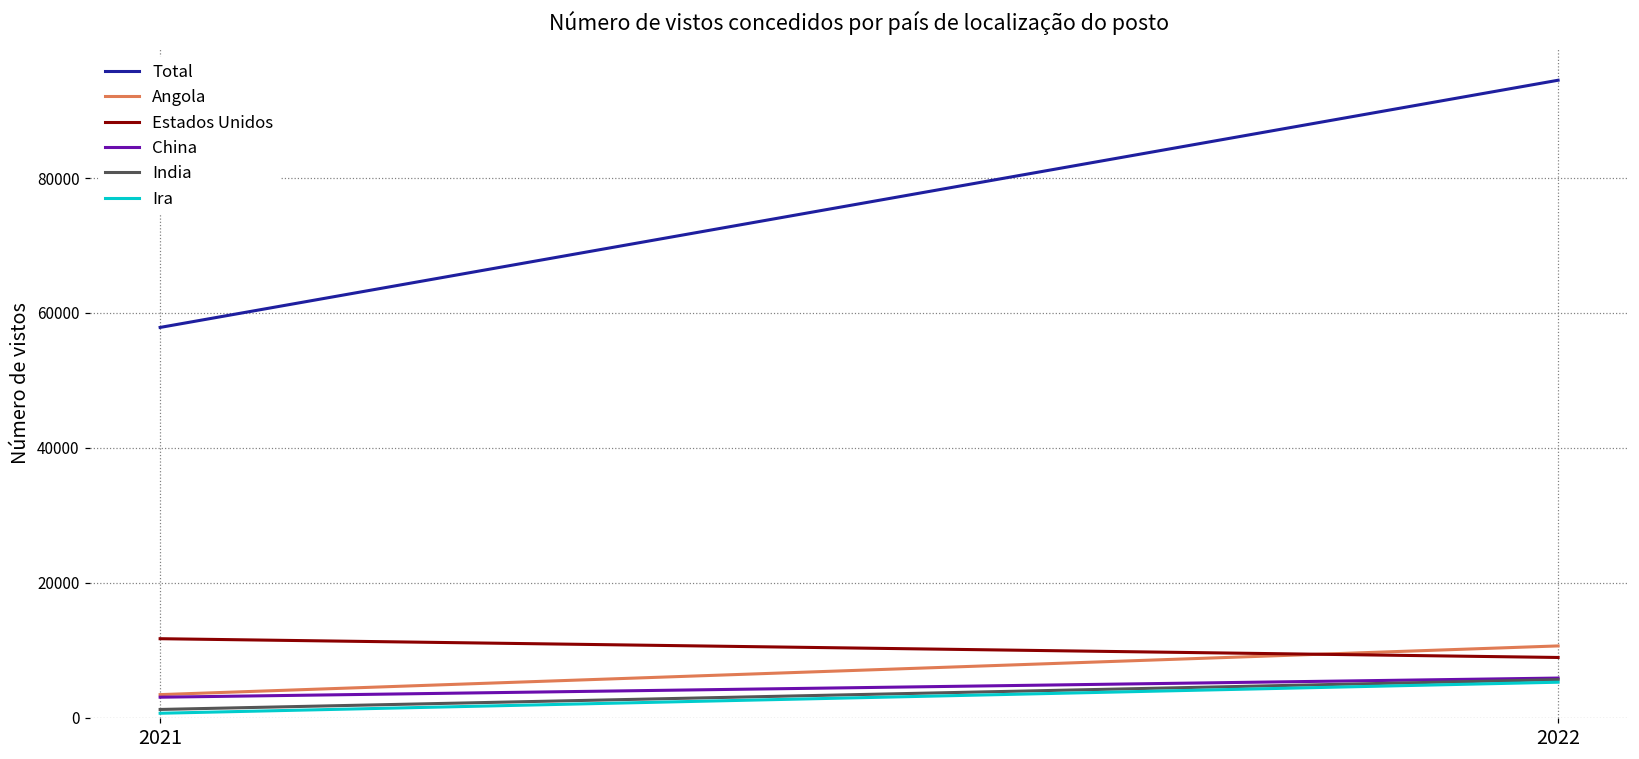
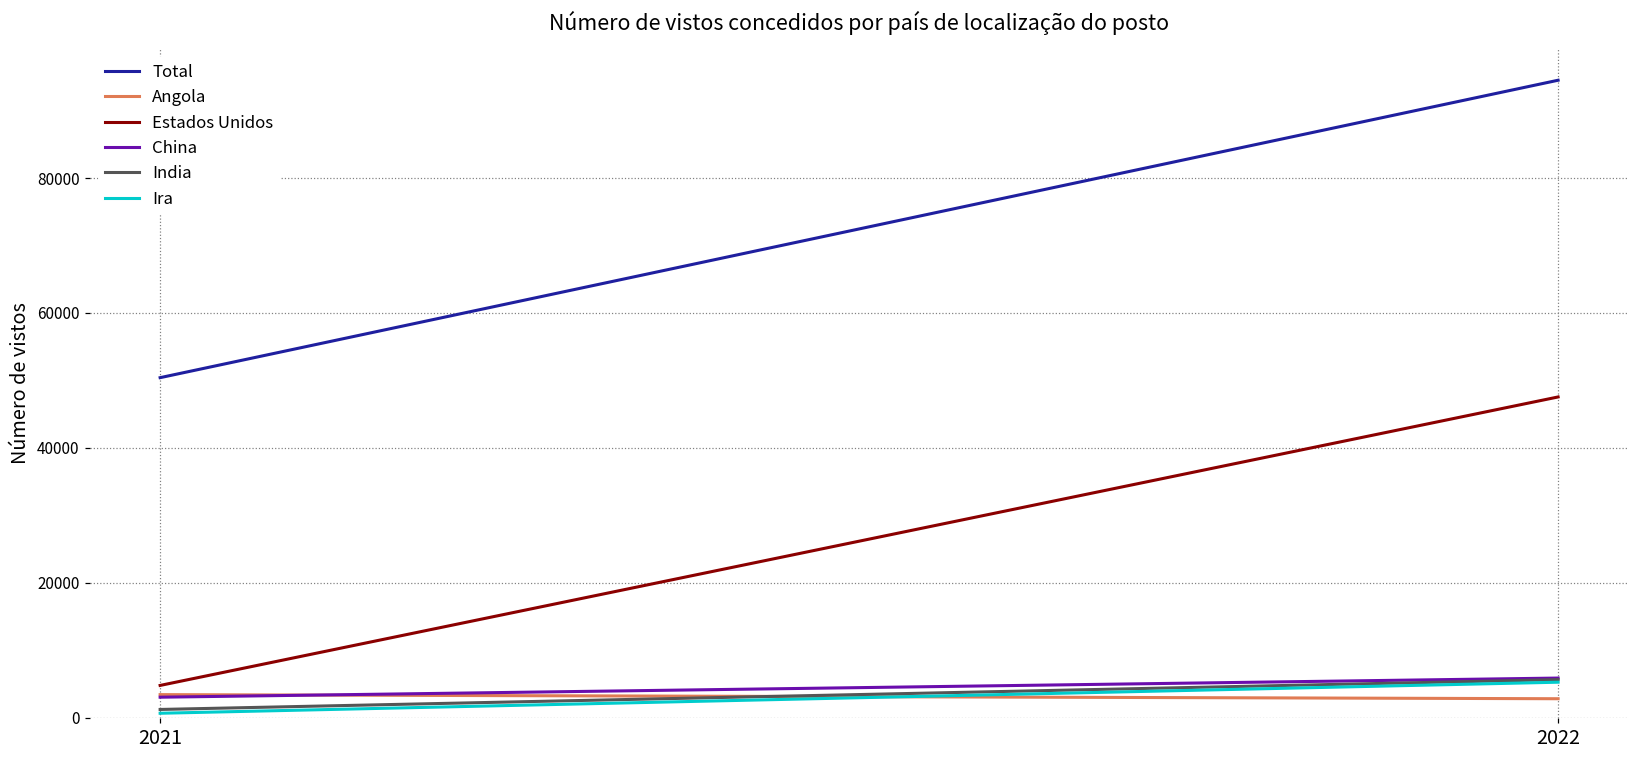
Total, 2021: 58000 -> 50000
Estados Unidos, 2021: 12000 -> 5000
Angola, 2022: 11000 -> 3000
Estados Unidos, 2022: 9000 -> 48000
